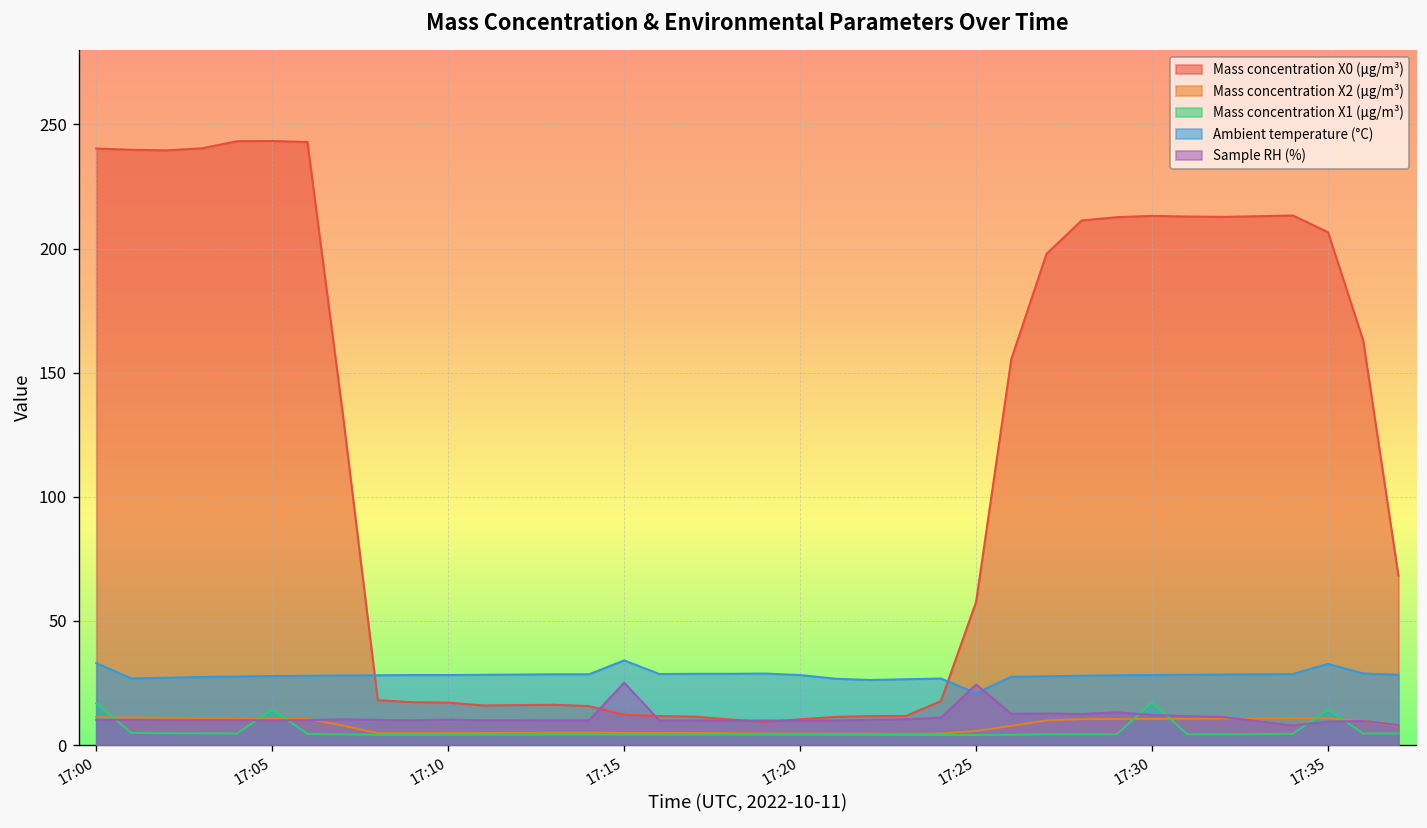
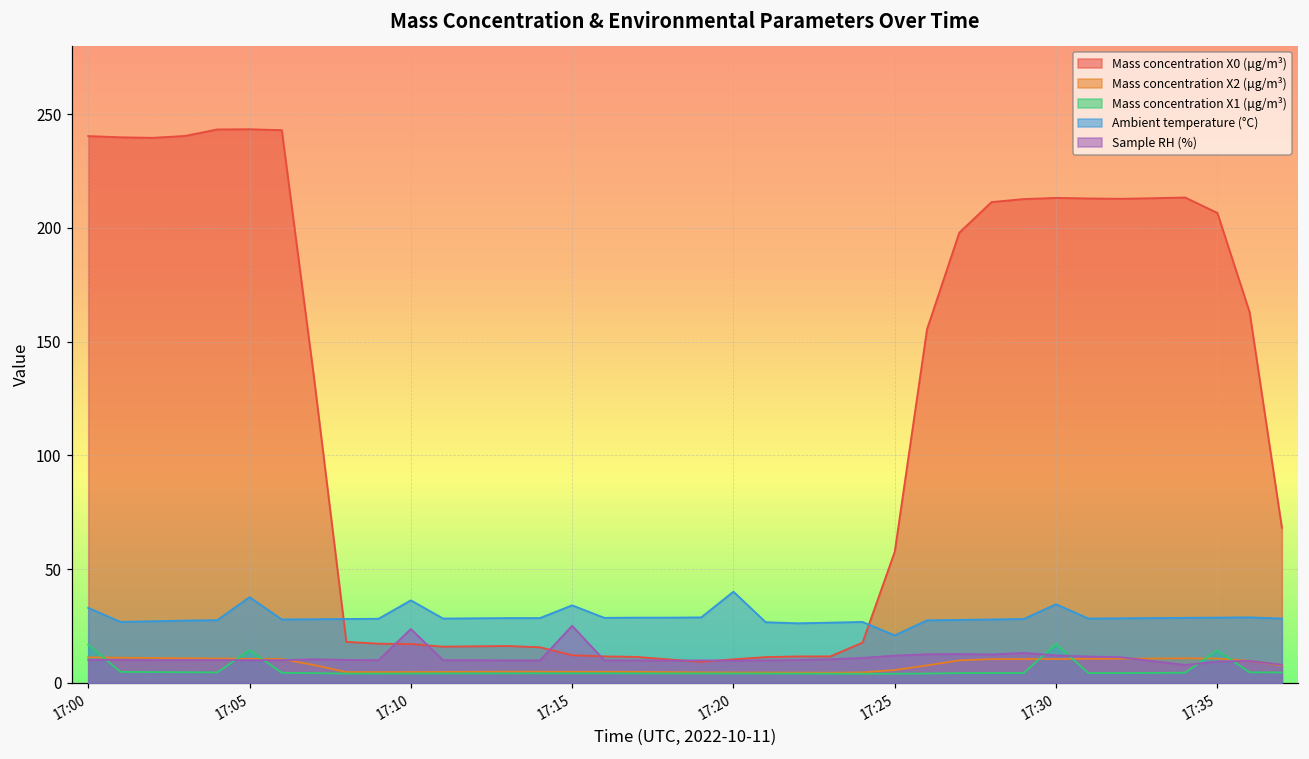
Ambient temperature (°C), 17:05: 28 -> 38
Ambient temperature (°C), 17:10: 28 -> 36
Sample RH (%), 17:10: 10 -> 24
Ambient temperature (°C), 17:20: 28 -> 40
Sample RH (%), 17:25: 24 -> 12
Ambient temperature (°C), 17:30: 28 -> 35
Ambient temperature (°C), 17:35: 33 -> 29
